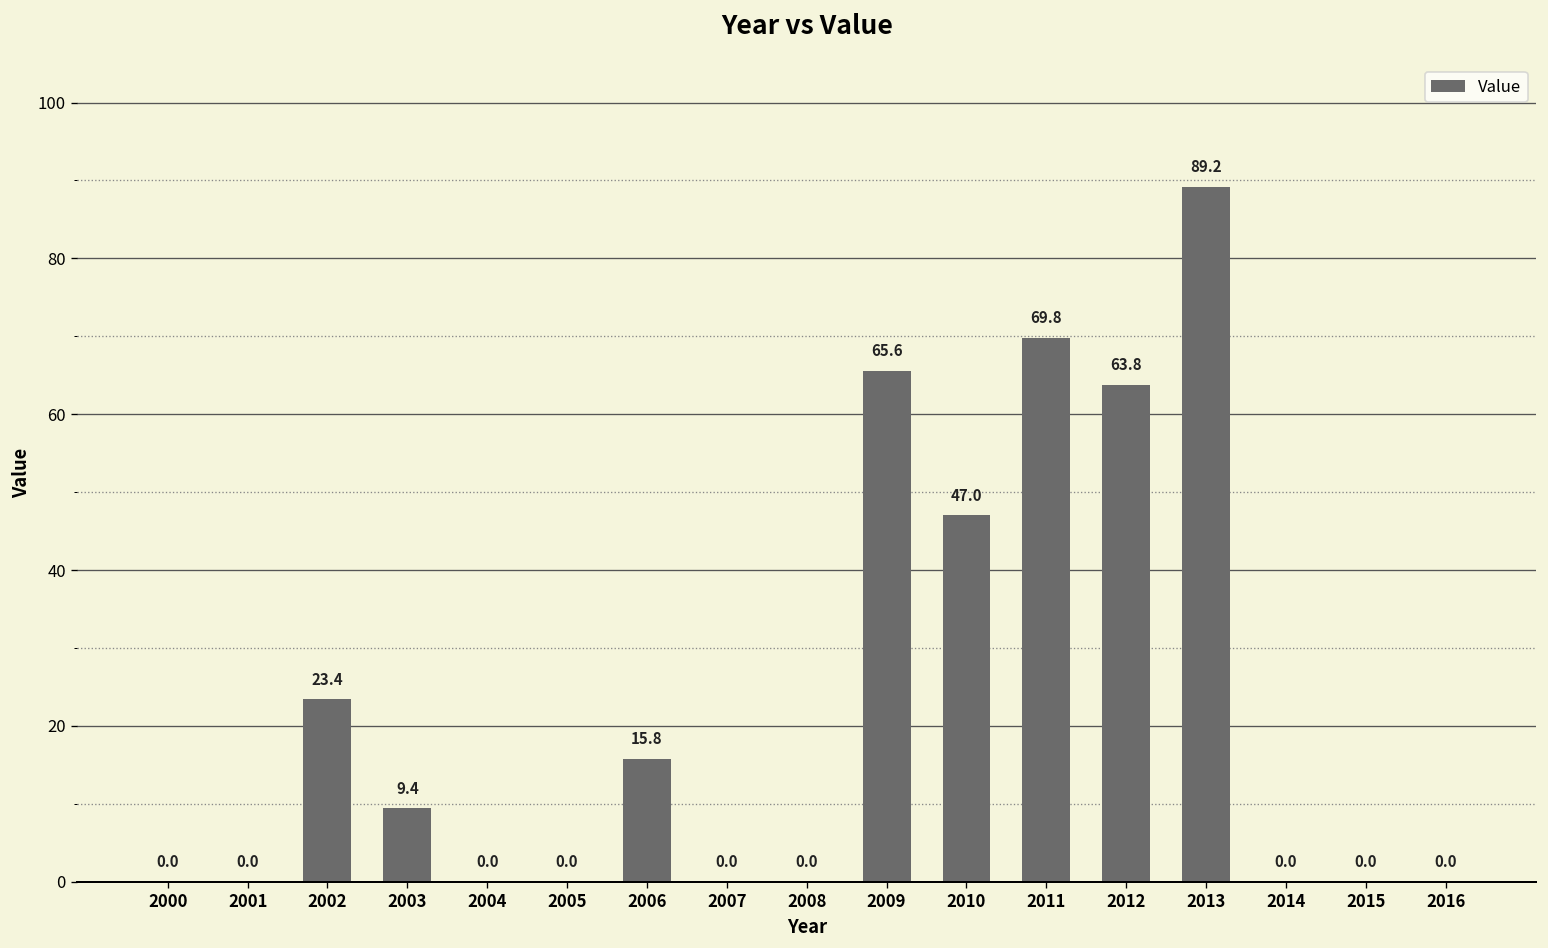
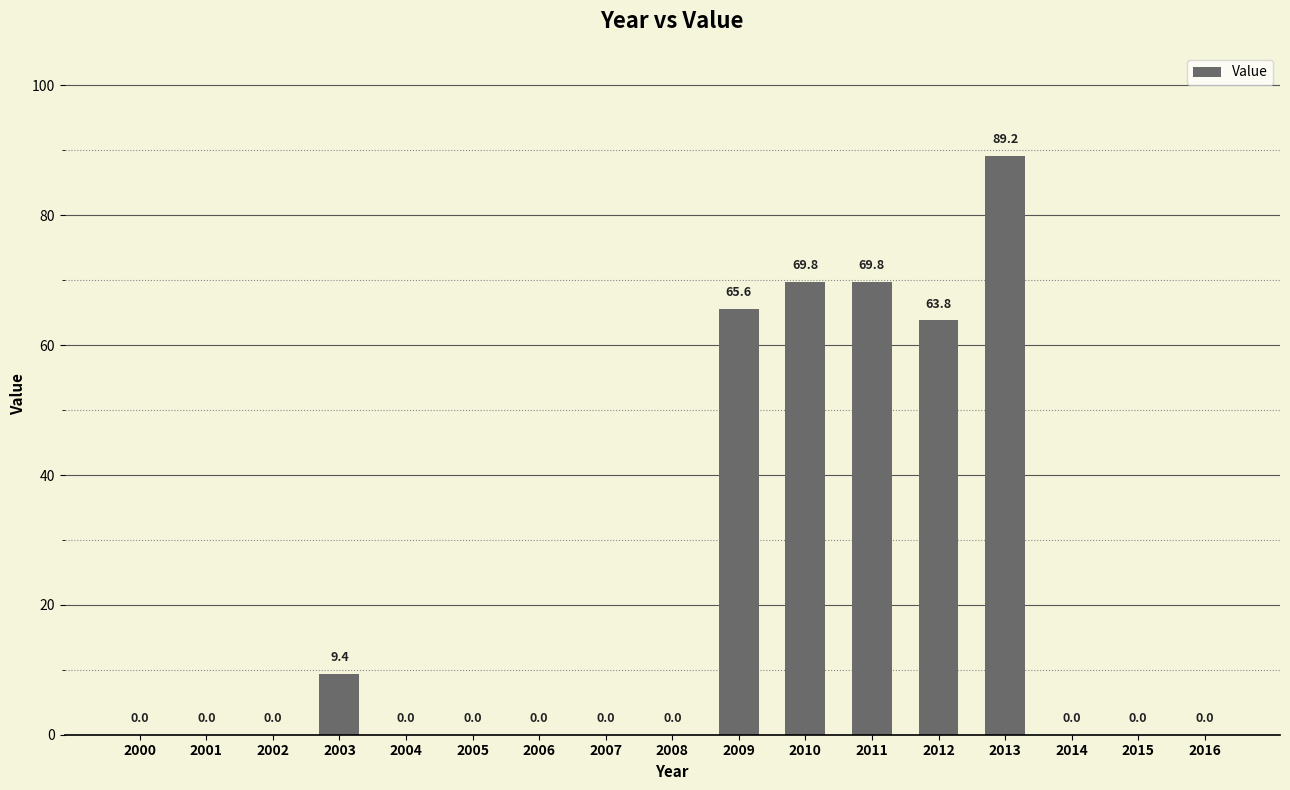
2002: 23.4 -> 0.0
2006: 15.8 -> 0.0
2010: 47.0 -> 69.8
